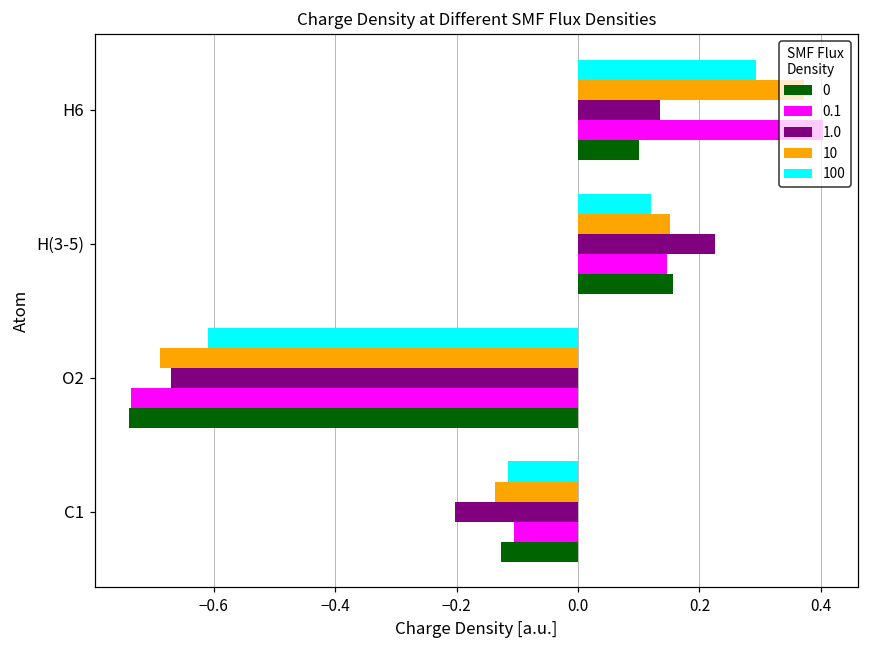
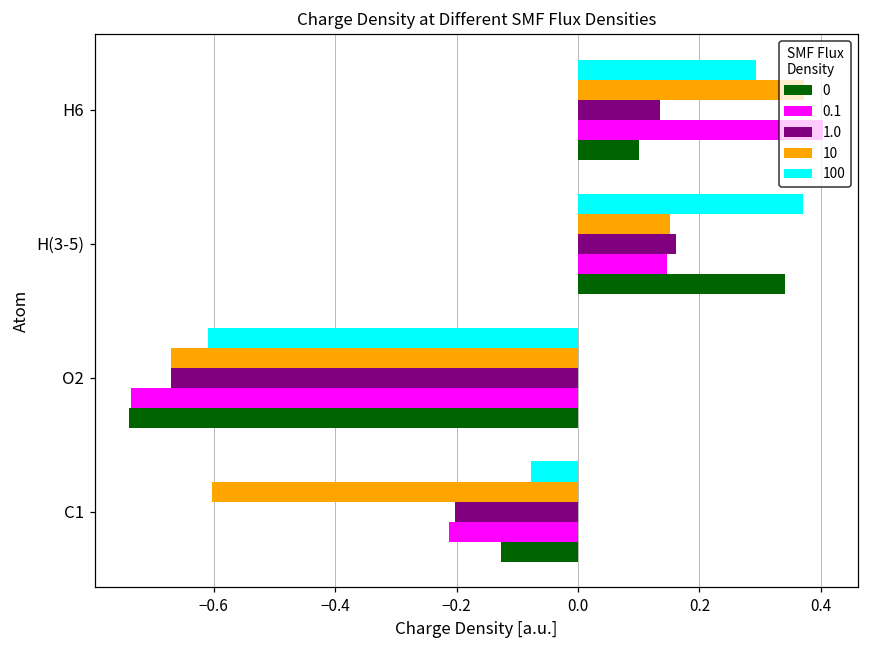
100, H(3-5): 0.12 -> 0.37
1.0, H(3-5): 0.23 -> 0.16
0, H(3-5): 0.16 -> 0.34
10, O2: -0.69 -> -0.67
100, C1: -0.12 -> -0.08
10, C1: -0.14 -> -0.60
0.1, C1: -0.11 -> -0.21
